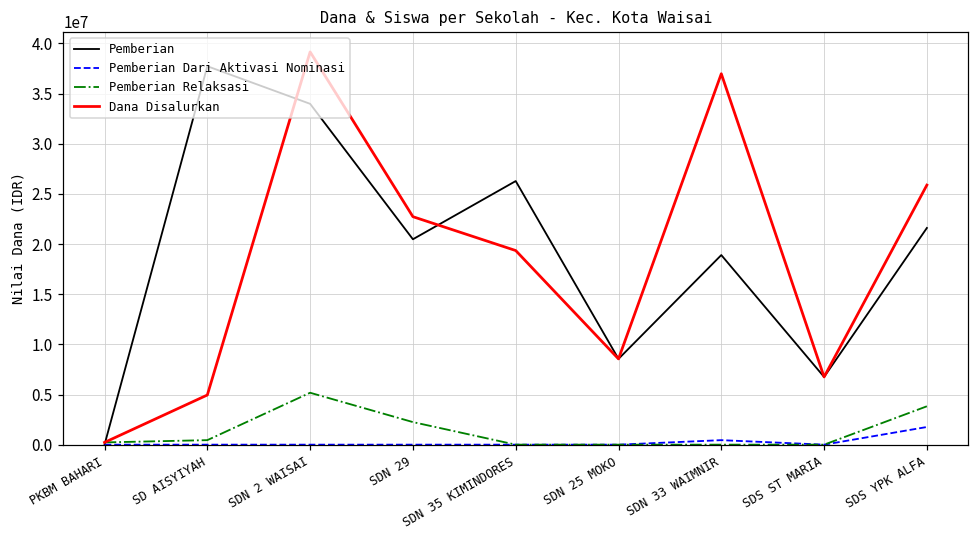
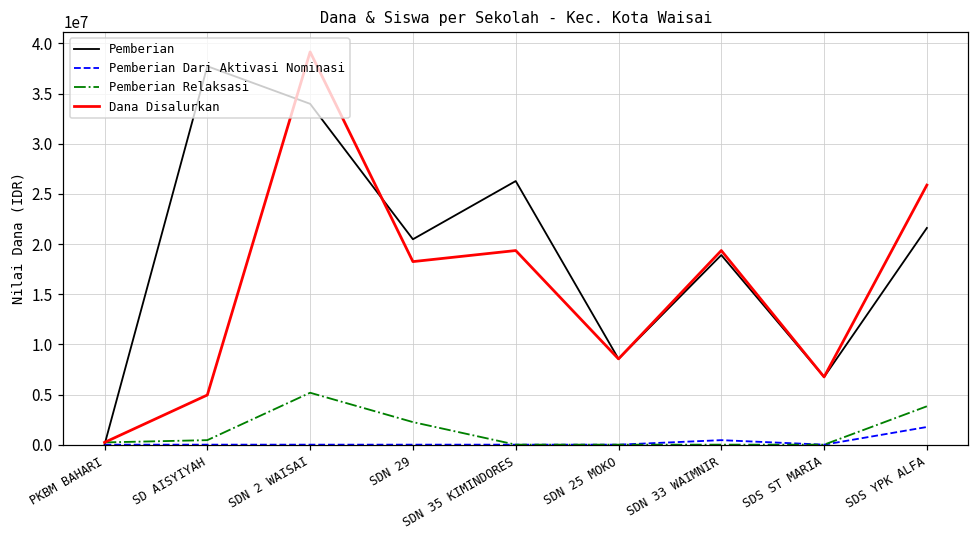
Dana Disalurkan, SDN 29: 23000000 -> 18000000
Dana Disalurkan, SDN 33 WAIMNIR: 37000000 -> 19000000
